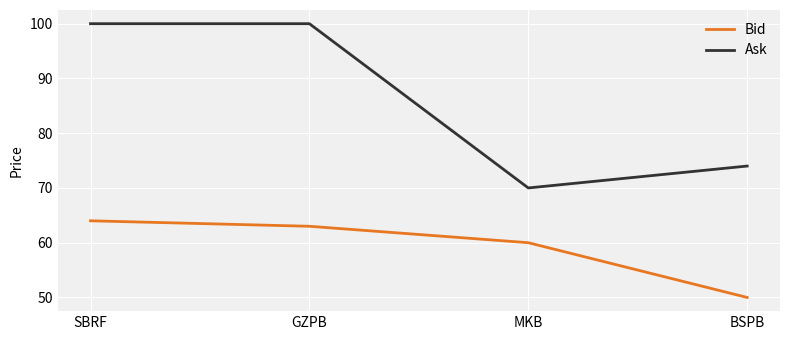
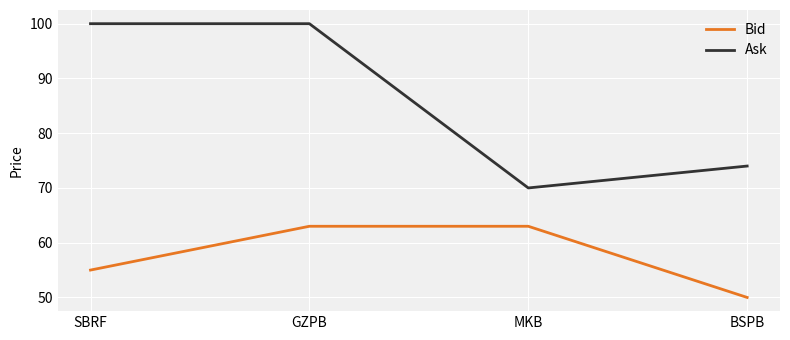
Bid, SBRF: 64 -> 55
Bid, MKB: 60 -> 63
